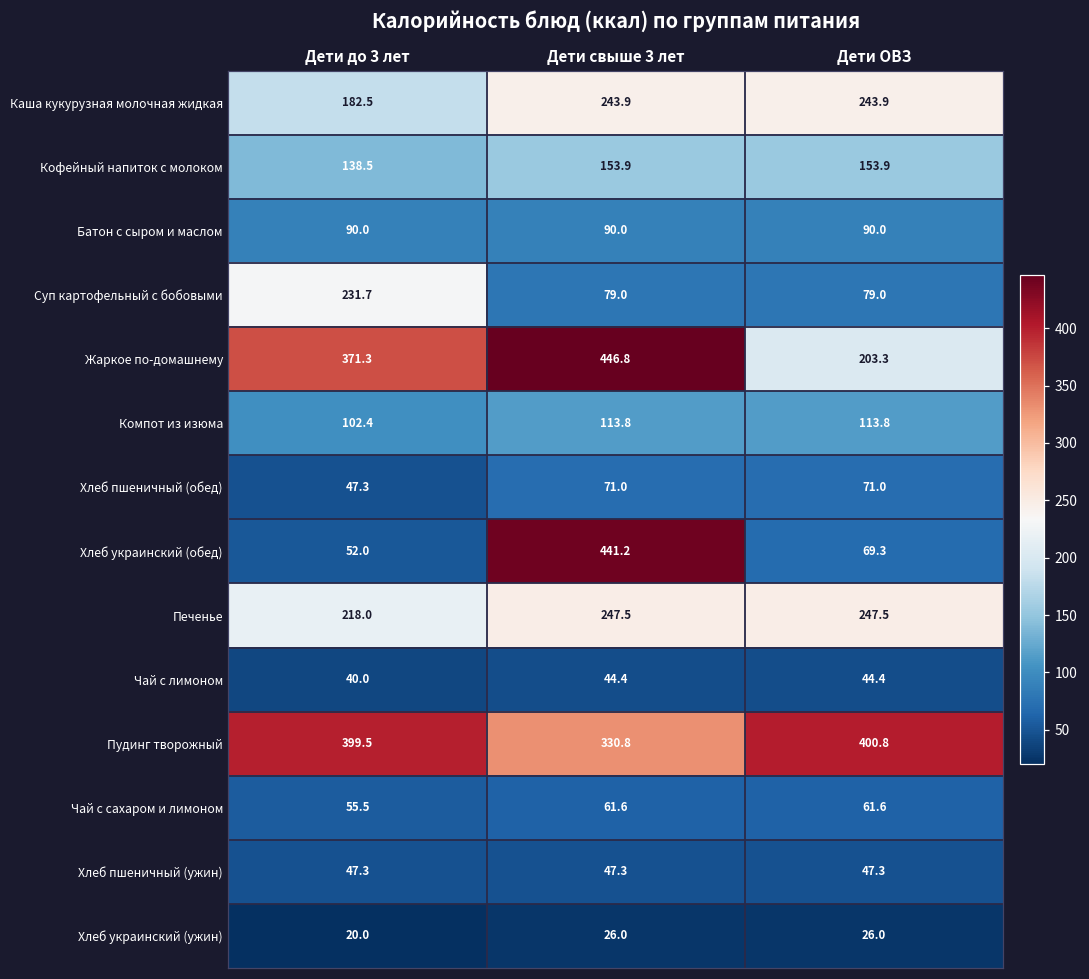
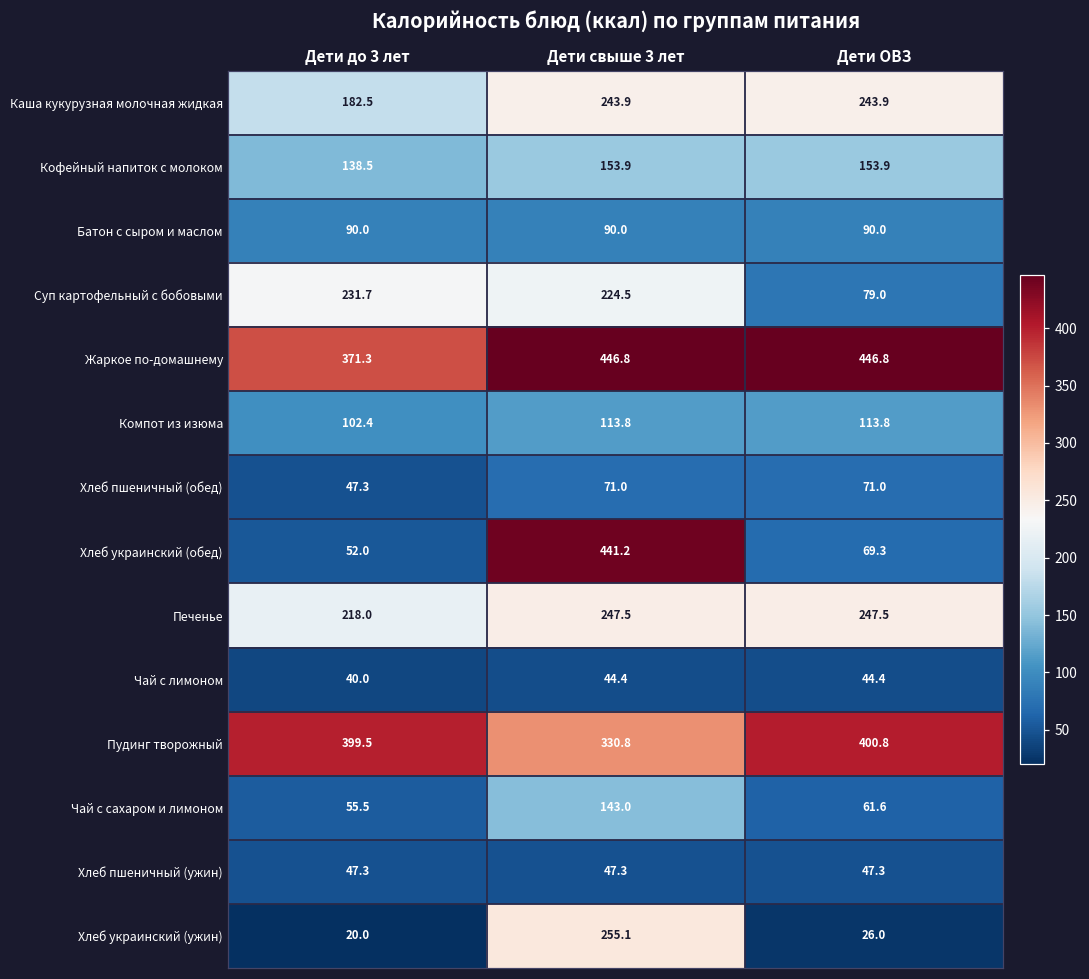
Суп картофельный с бобовыми, Дети свыше 3 лет: 79.0 -> 224.5
Жаркое по-домашнему, Дети ОВЗ: 203.3 -> 446.8
Чай с сахаром и лимоном, Дети свыше 3 лет: 61.6 -> 143.0
Хлеб украинский (ужин), Дети свыше 3 лет: 26.0 -> 255.1
